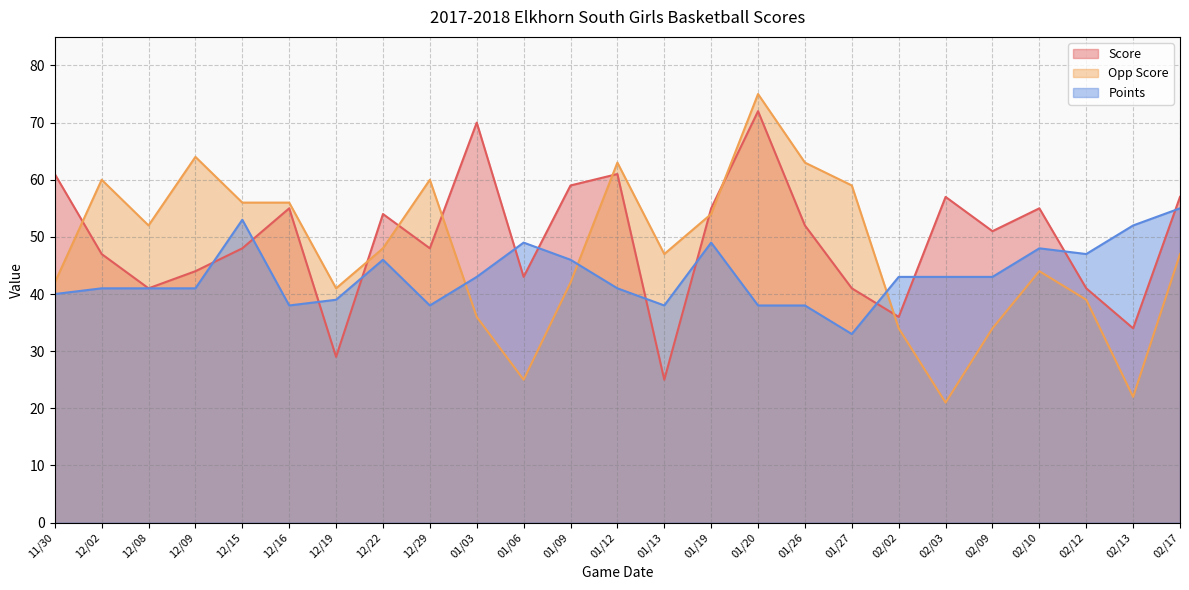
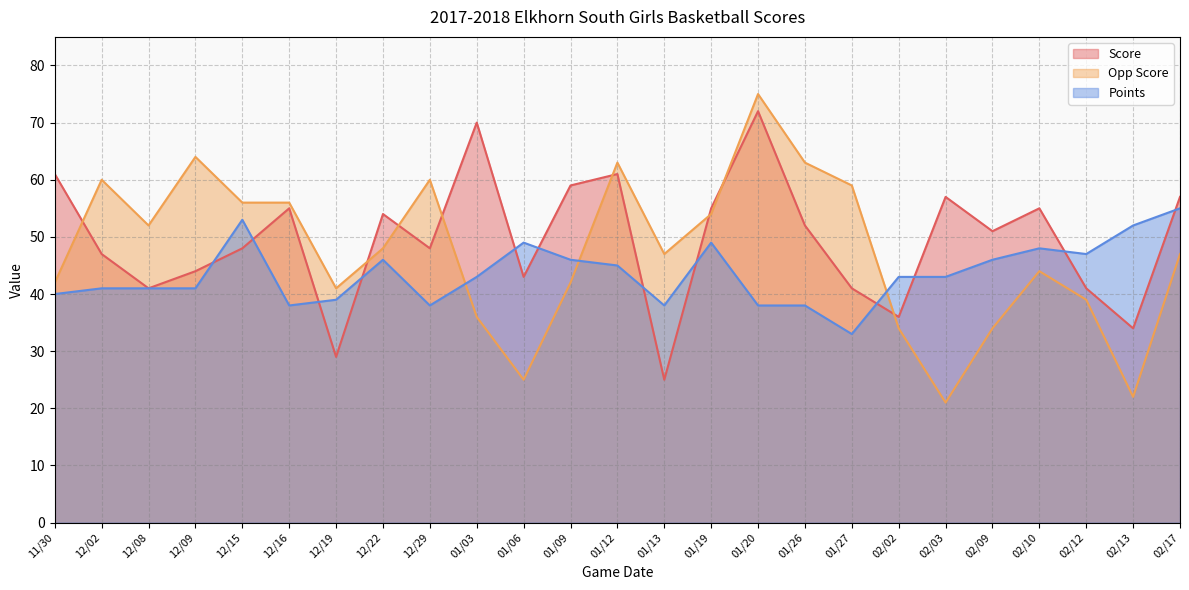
Points, 01/12: 41 -> 45
Points, 02/09: 43 -> 46
